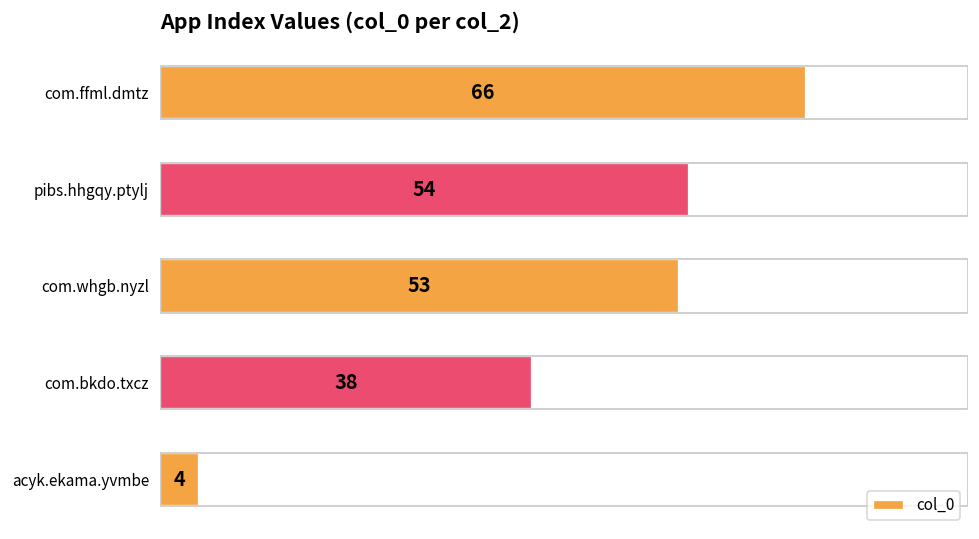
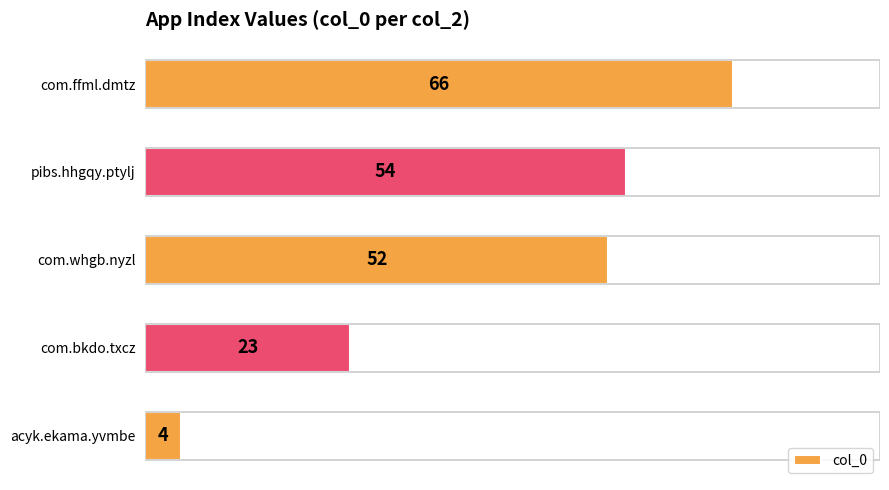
com.whgb.nyzl: 53 -> 52
com.bkdo.txcz: 38 -> 23
